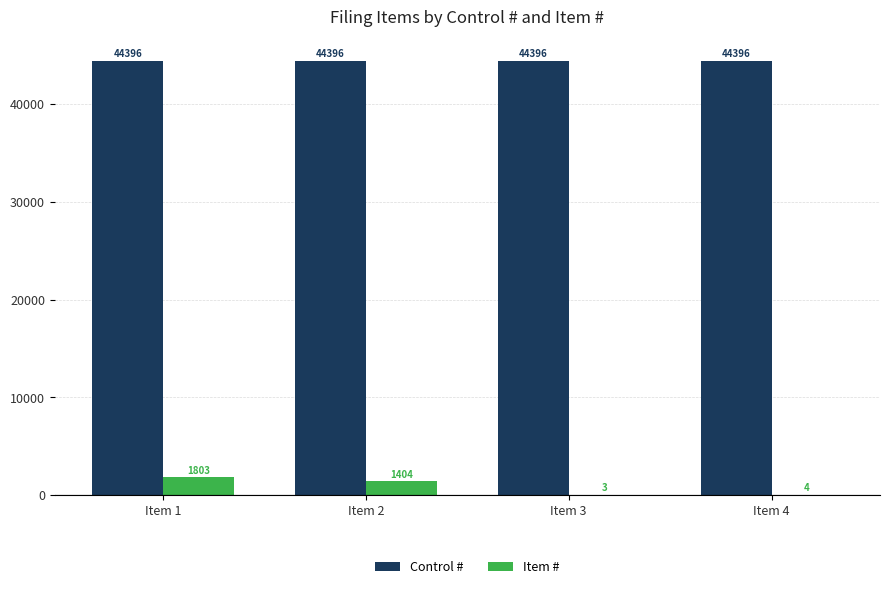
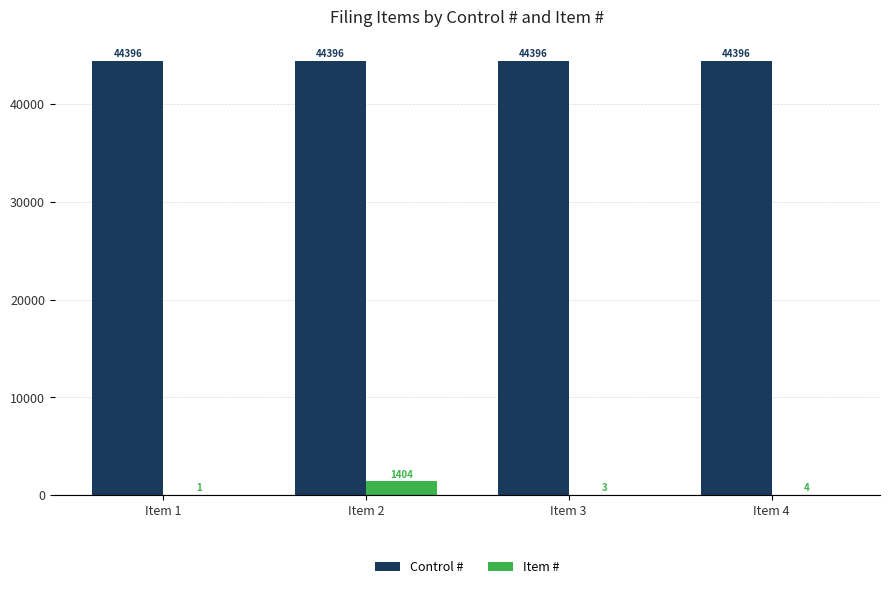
Item #, Item 1: 1803 -> 1
